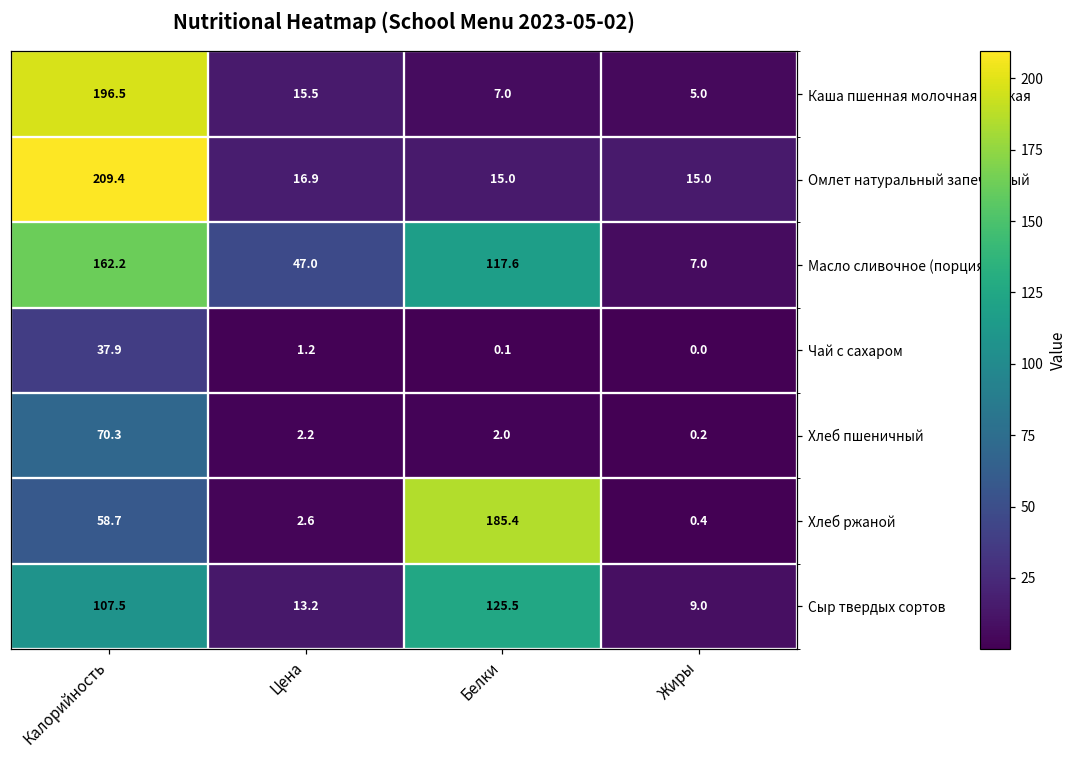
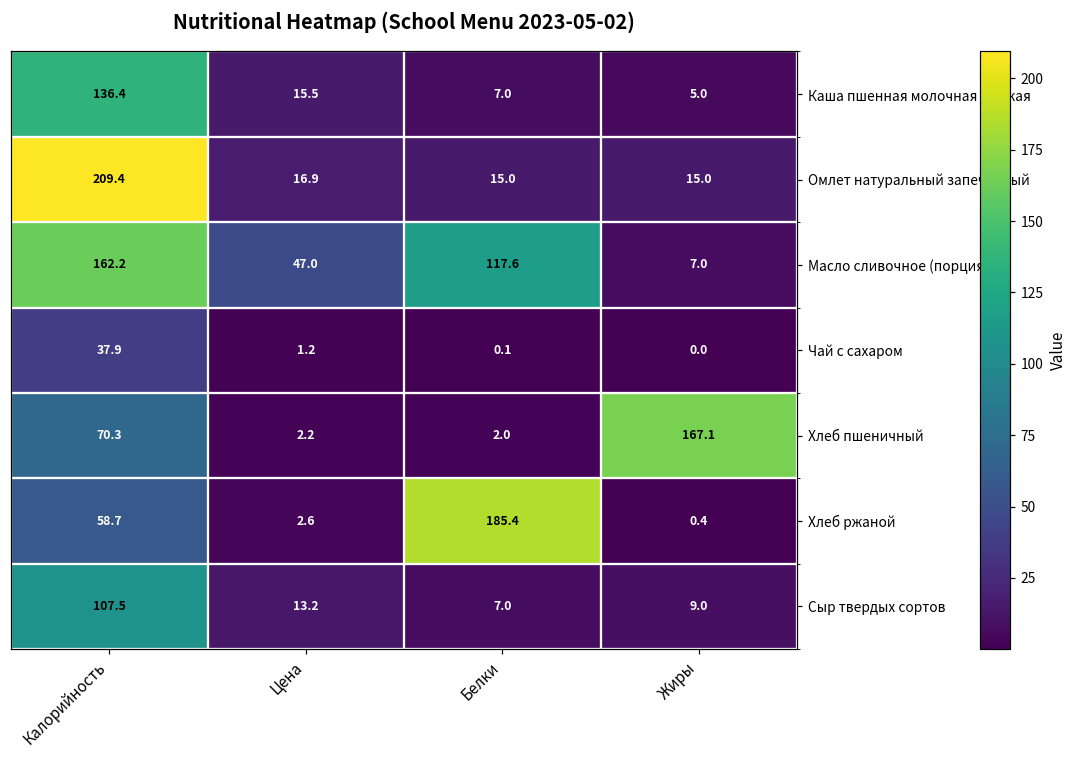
Каша пшенная молочная жидкая, Калорийность: 196.5 -> 136.4
Хлеб пшеничный, Жиры: 0.2 -> 167.1
Сыр твердых сортов, Белки: 125.5 -> 7.0
